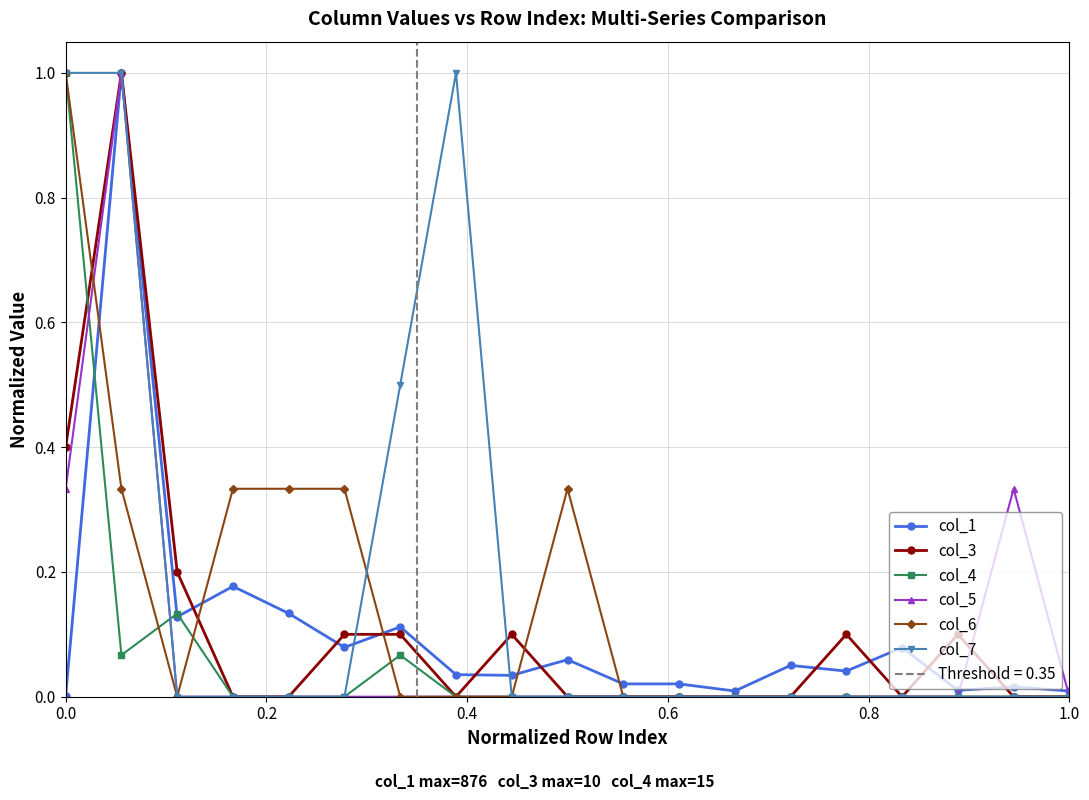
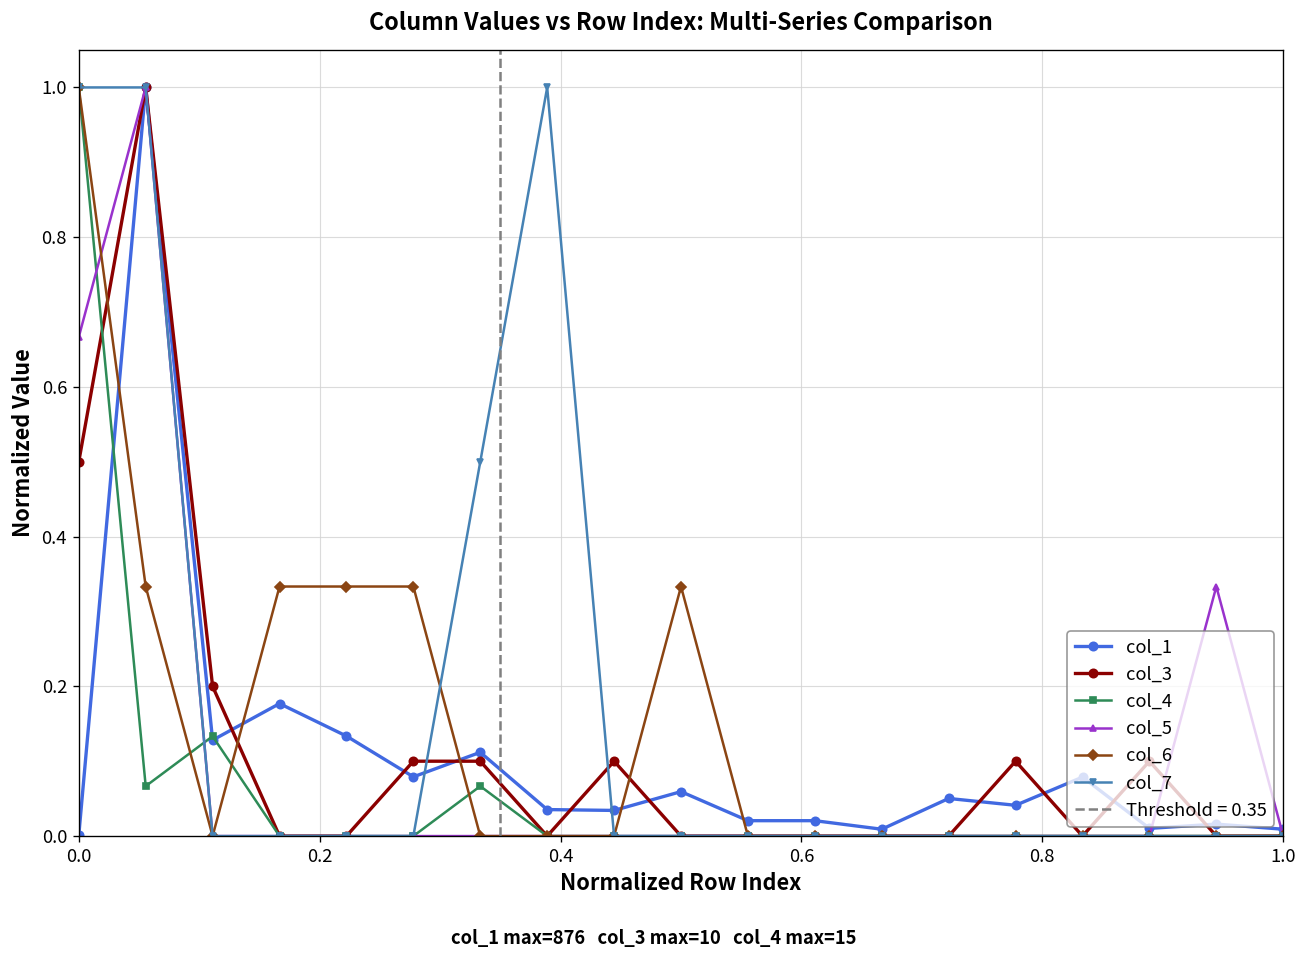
col_3, 0.0: 0.40 -> 0.50
col_5, 0.0: 0.33 -> 0.67
